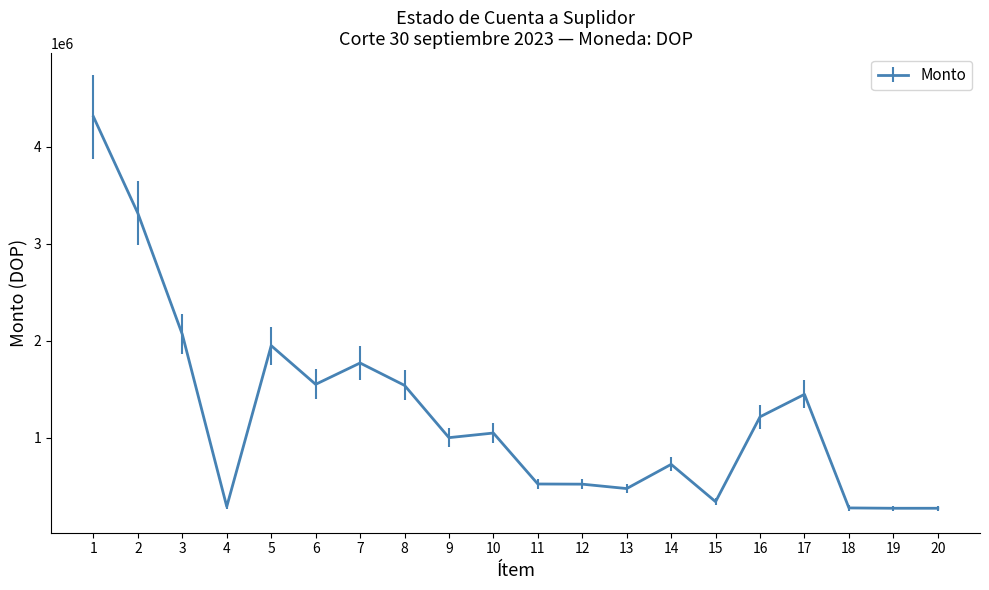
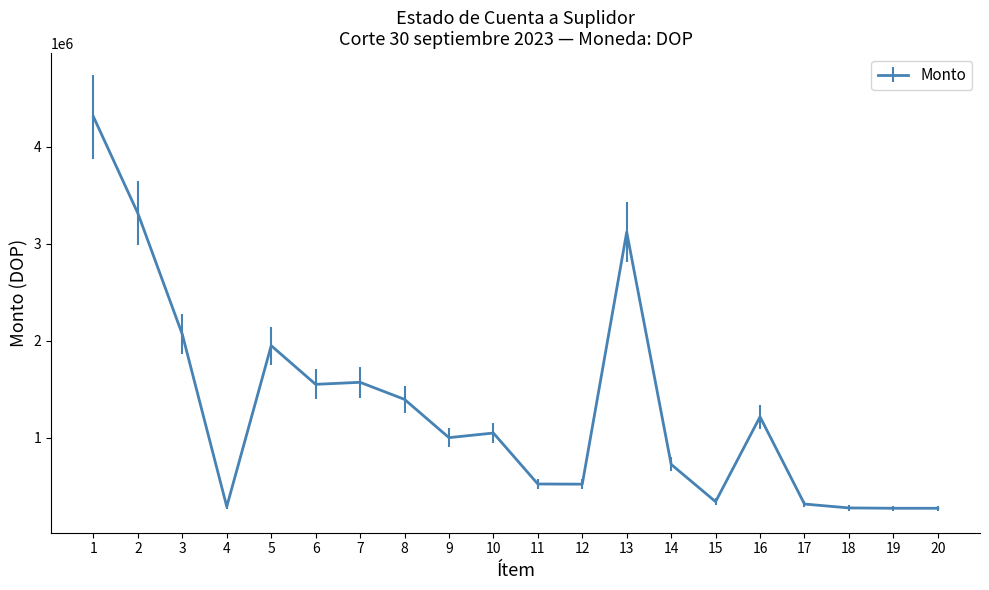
7: 1800000 -> 1600000
8: 1500000 -> 1400000
13: 500000 -> 3100000
17: 1400000 -> 300000
